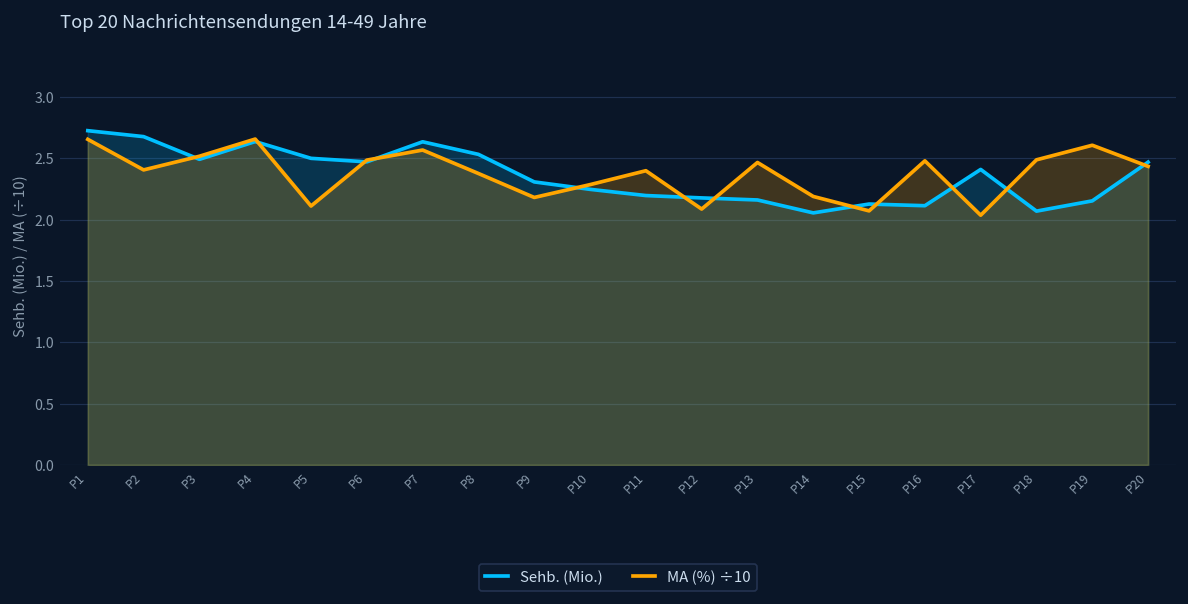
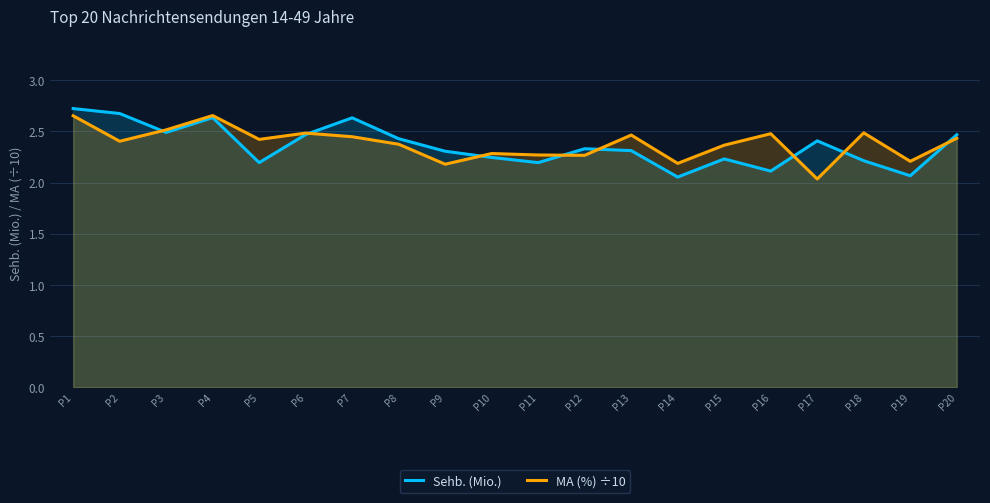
Sehb. (Mio.), P5: 2.50 -> 2.20
MA (%) ÷10, P5: 2.11 -> 2.42
MA (%) ÷10, P7: 2.57 -> 2.45
Sehb. (Mio.), P8: 2.53 -> 2.43
MA (%) ÷10, P11: 2.40 -> 2.27
Sehb. (Mio.), P12: 2.18 -> 2.33
MA (%) ÷10, P12: 2.09 -> 2.27
Sehb. (Mio.), P13: 2.16 -> 2.31
Sehb. (Mio.), P15: 2.13 -> 2.23
MA (%) ÷10, P15: 2.07 -> 2.37
Sehb. (Mio.), P18: 2.07 -> 2.21
Sehb. (Mio.), P19: 2.15 -> 2.07
MA (%) ÷10, P19: 2.61 -> 2.21
